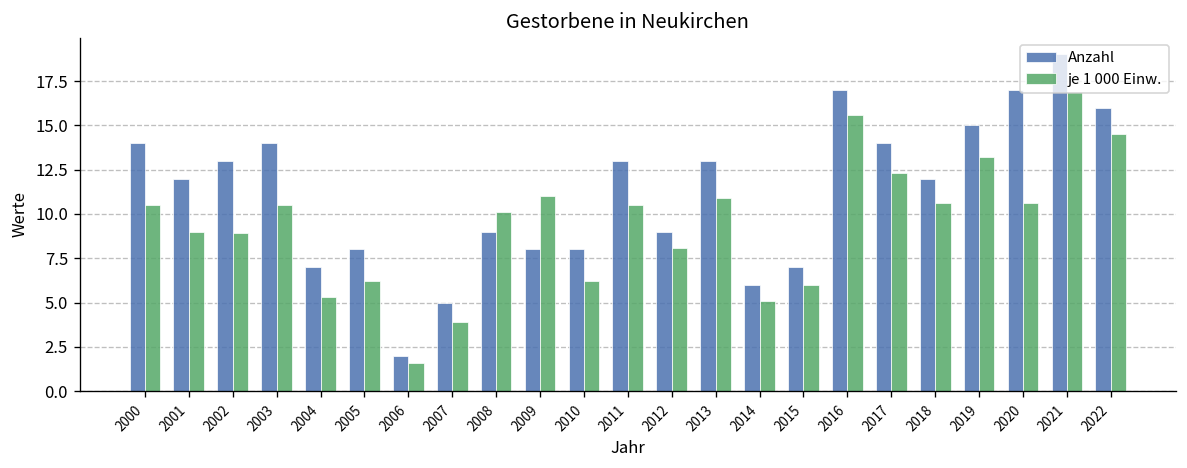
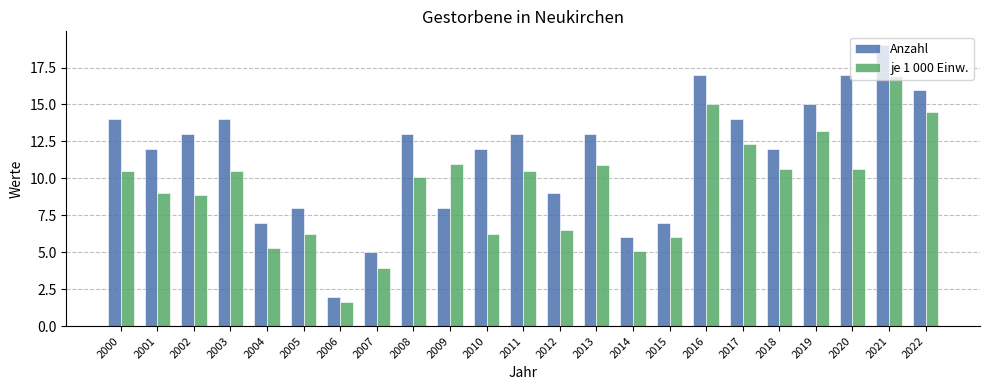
Anzahl, 2008: 9 -> 13
Anzahl, 2010: 8 -> 12
je 1 000 Einw., 2012: 8.1 -> 6.5
je 1 000 Einw., 2016: 15.6 -> 15.0
